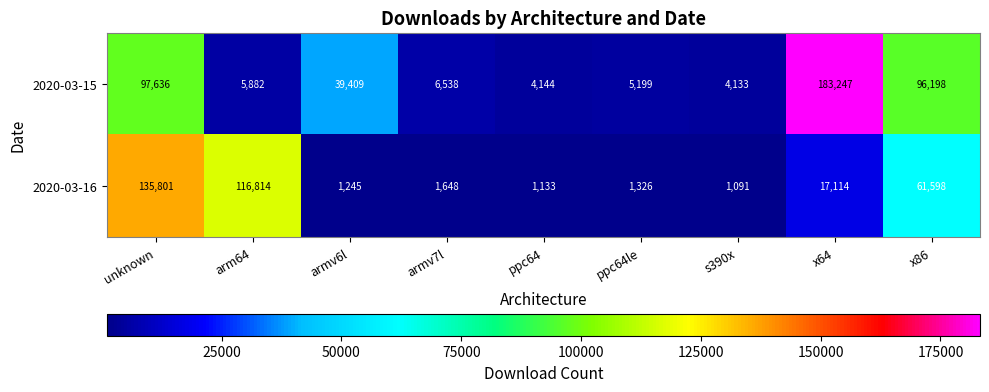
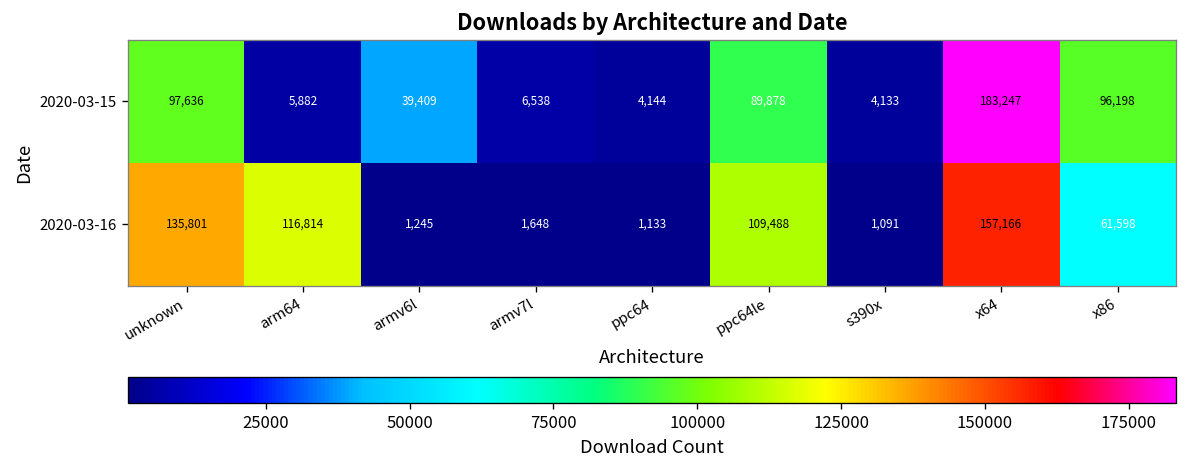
2020-03-15, ppc64le: 5,199 -> 89,878
2020-03-16, ppc64le: 1,326 -> 109,488
2020-03-16, x64: 17,114 -> 157,166
